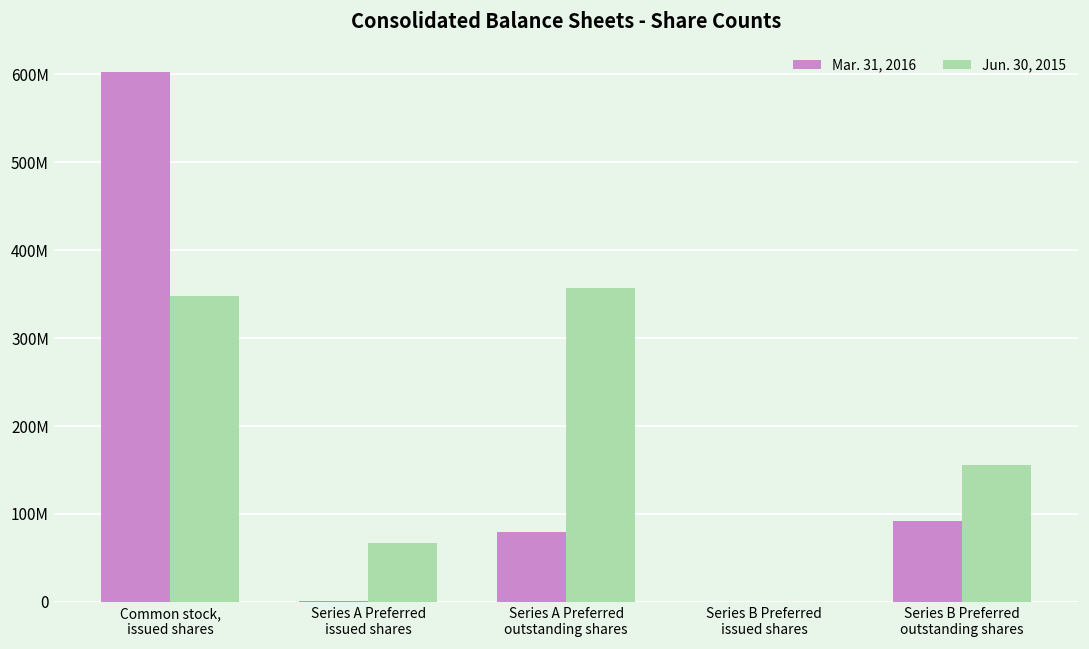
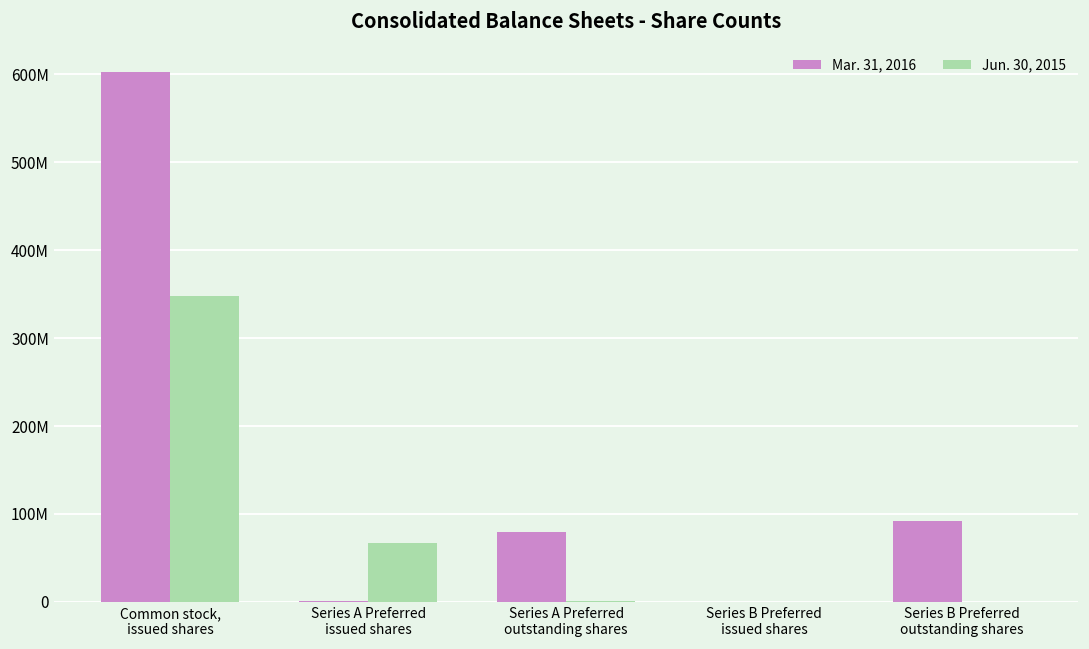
Jun. 30, 2015, Series A Preferred outstanding shares: 360000000 -> 0
Jun. 30, 2015, Series B Preferred outstanding shares: 160000000 -> 0
